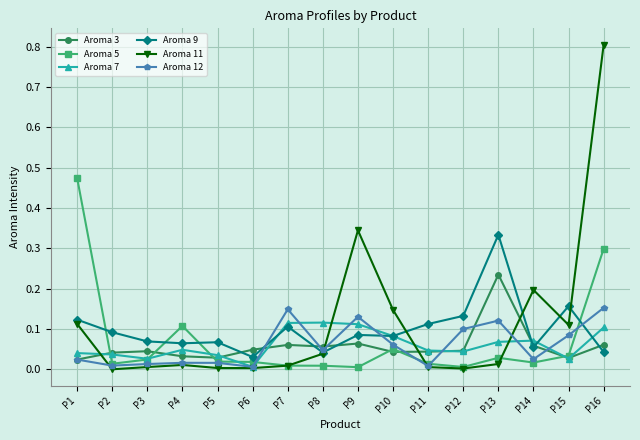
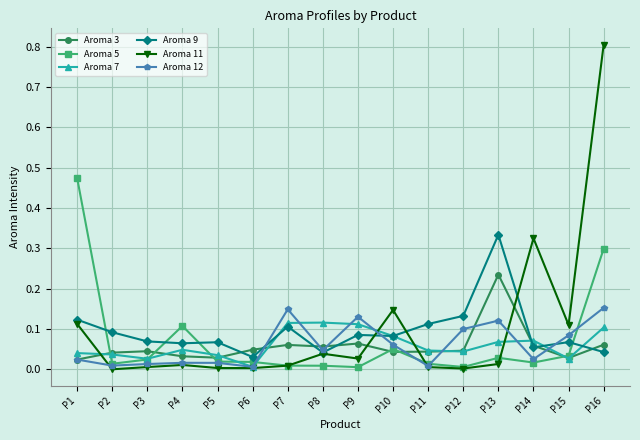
Aroma 11, P9: 0.34 -> 0.03
Aroma 11, P14: 0.20 -> 0.33
Aroma 9, P15: 0.16 -> 0.07
